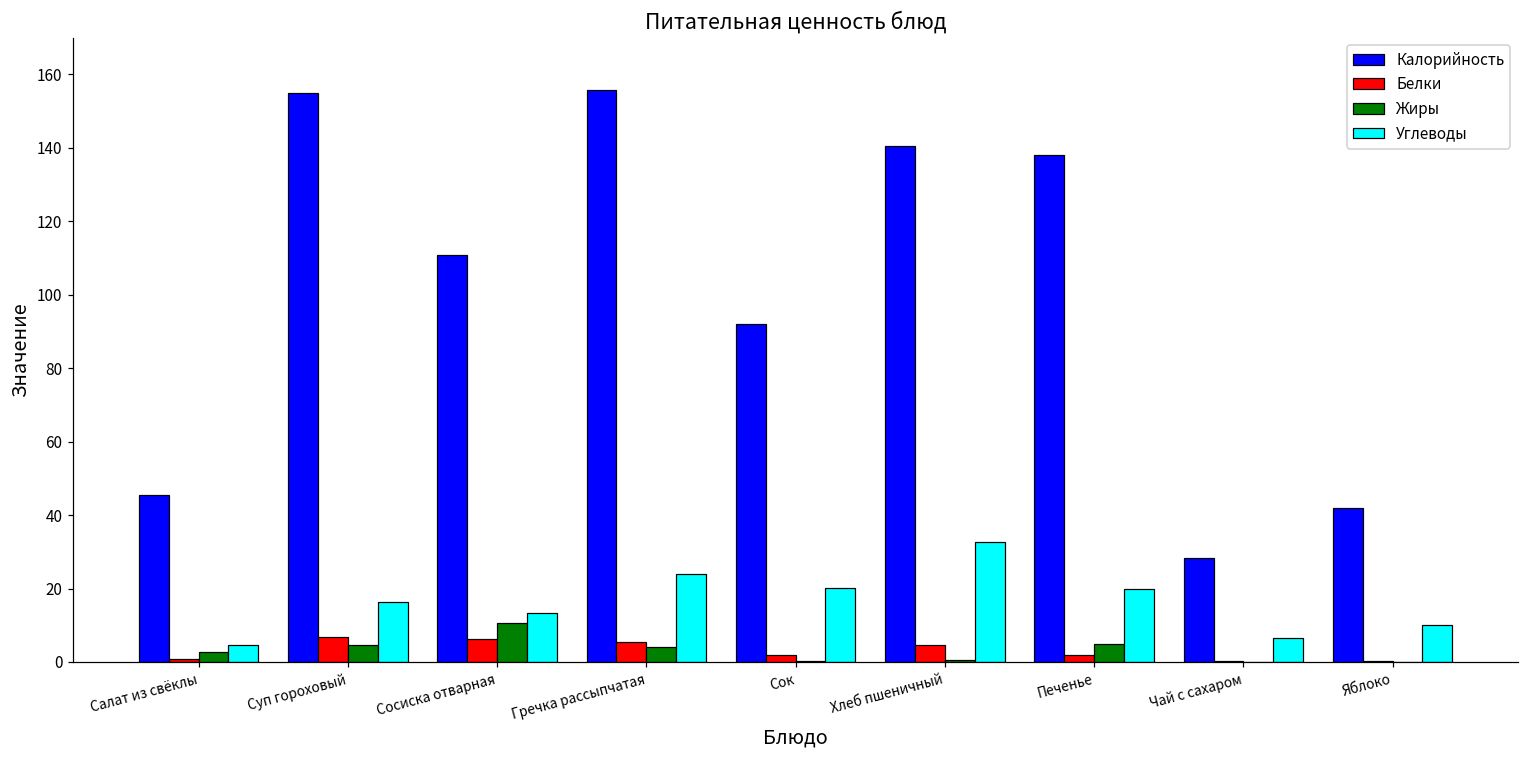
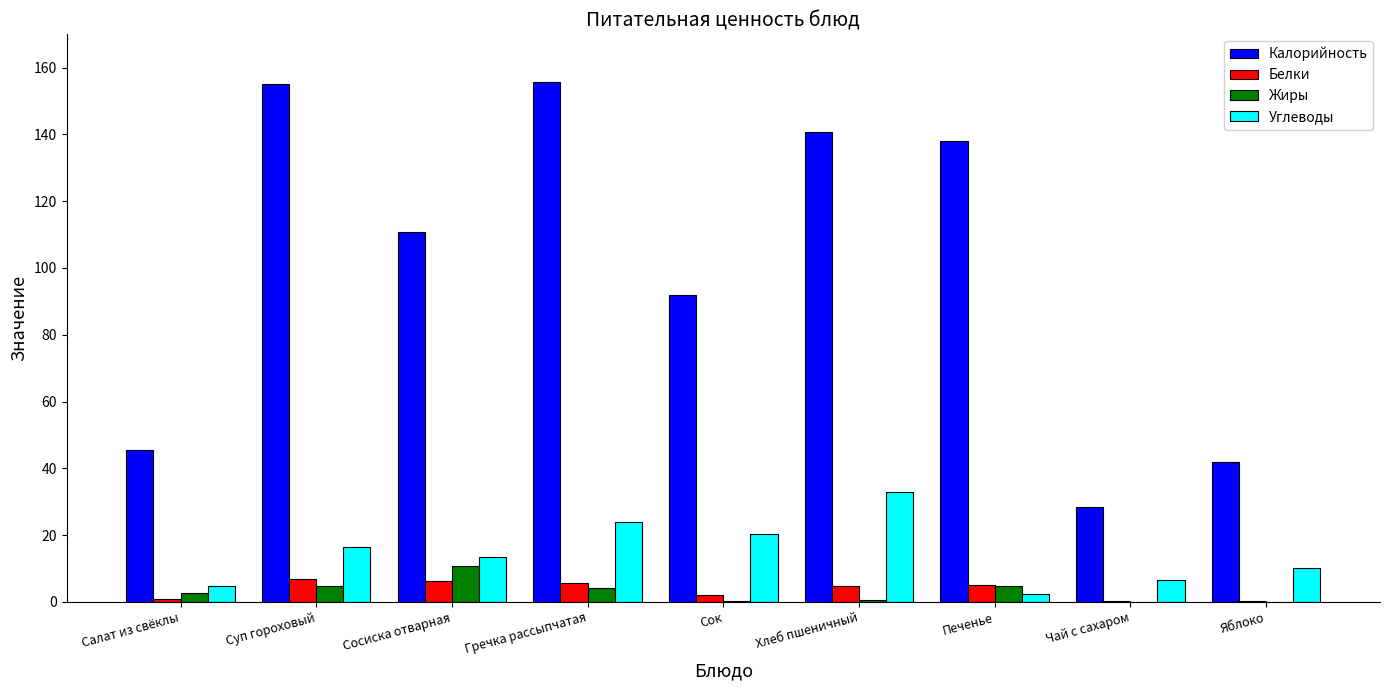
Белки, Печенье: 2 -> 5
Углеводы, Печенье: 20 -> 2
